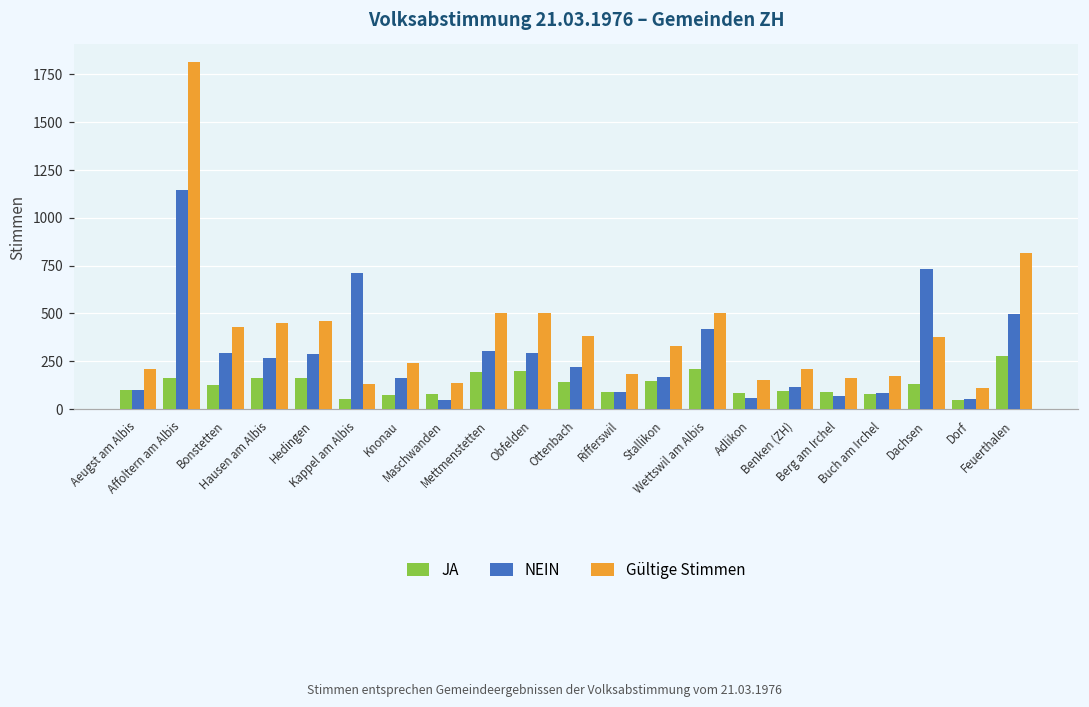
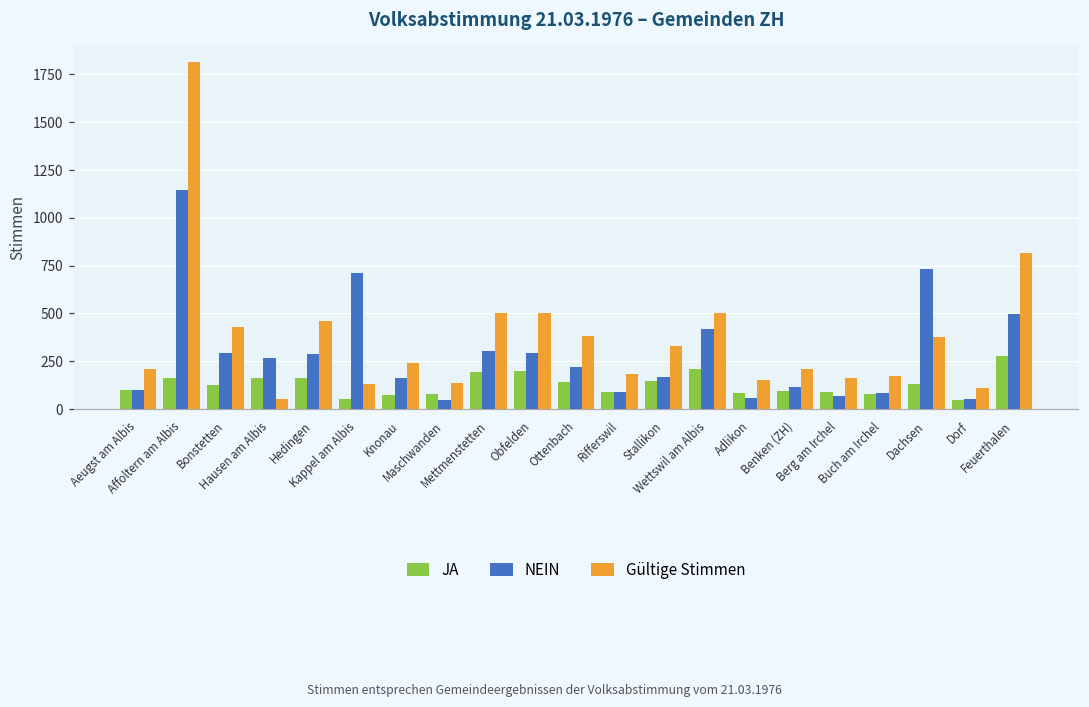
Gültige Stimmen, Hausen am Albis: 450 -> 60
